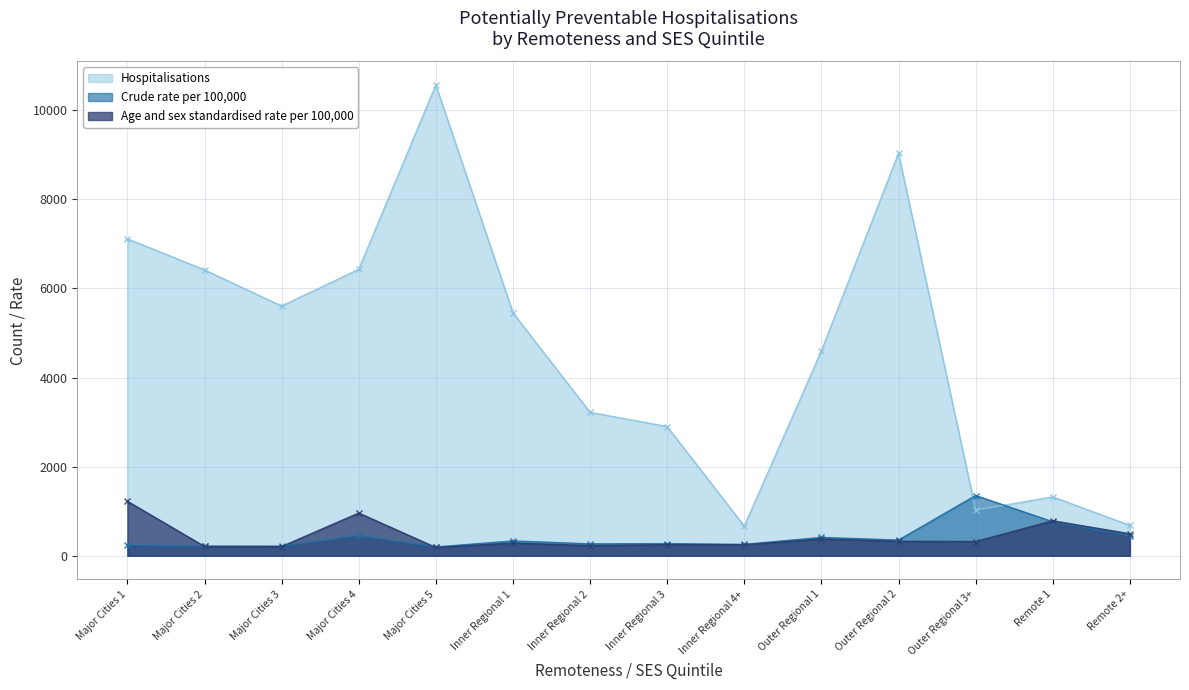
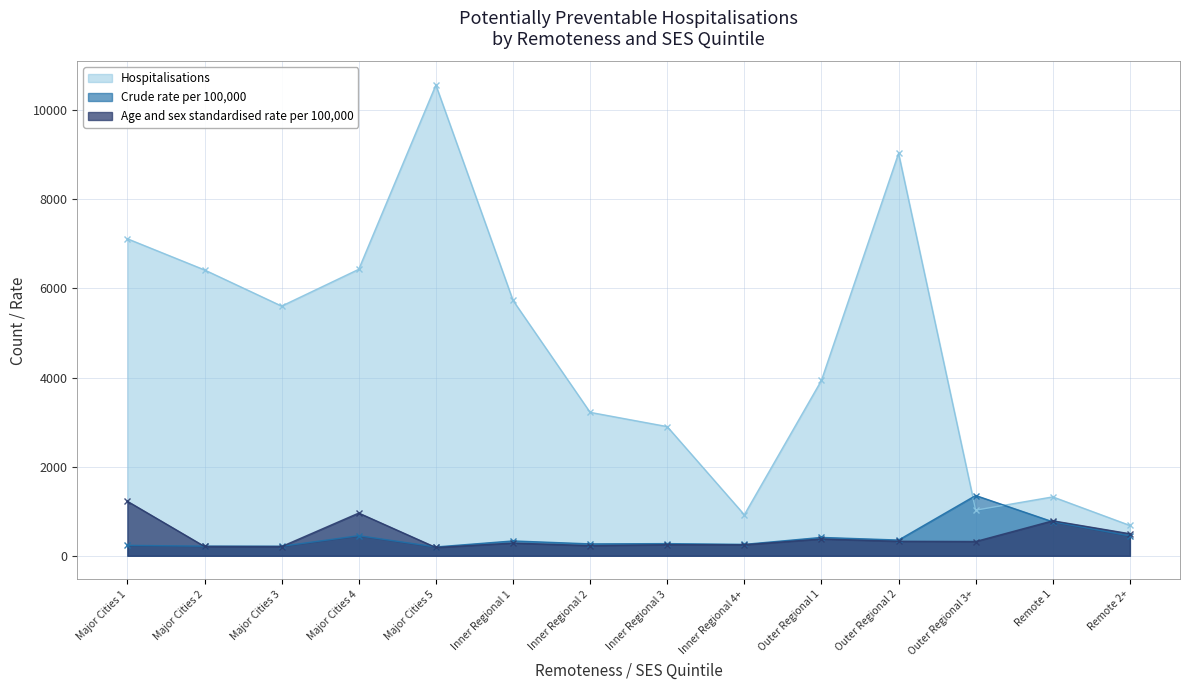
Hospitalisations, Inner Regional 1: 5500 -> 5700
Hospitalisations, Inner Regional 4+: 700 -> 900
Hospitalisations, Outer Regional 1: 4600 -> 3900
